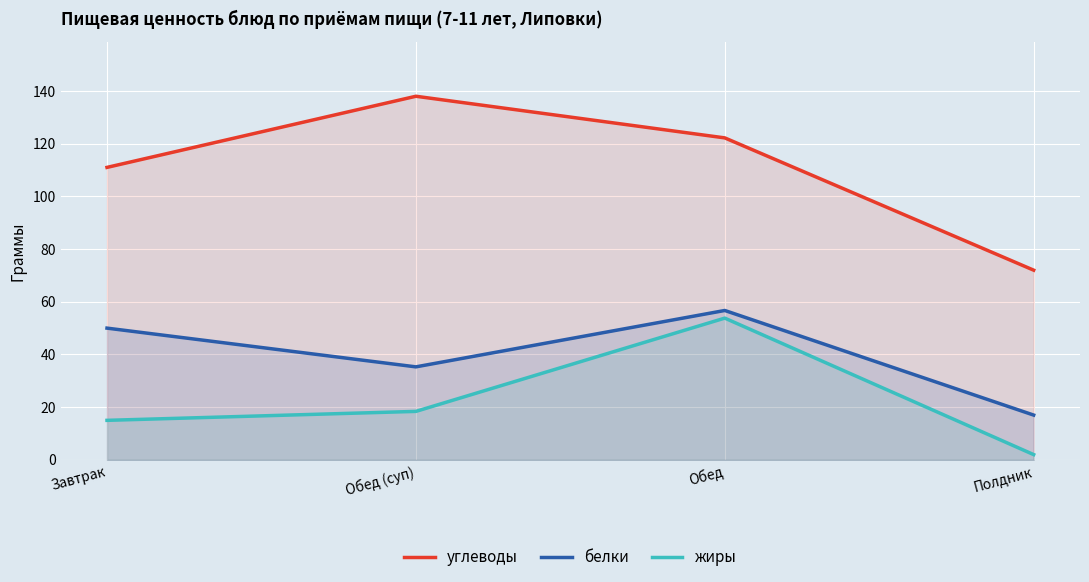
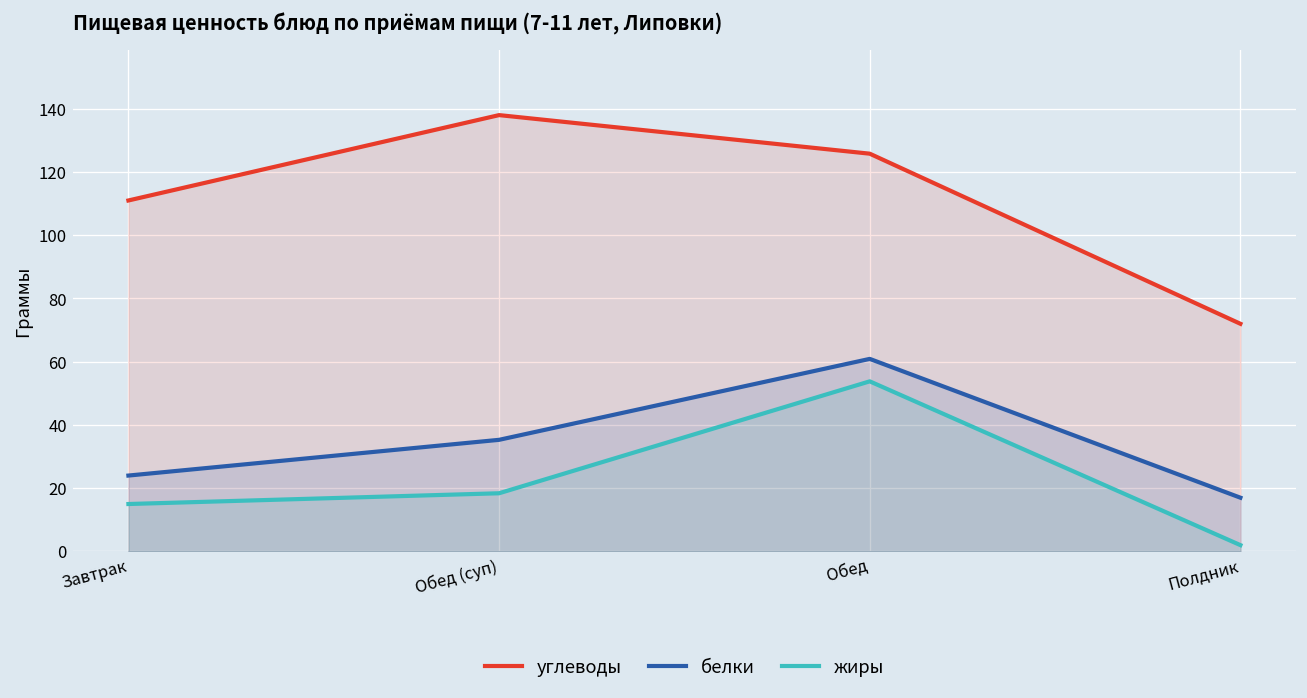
белки, Завтрак: 50 -> 24
углеводы, Обед: 122 -> 126
белки, Обед: 57 -> 61
